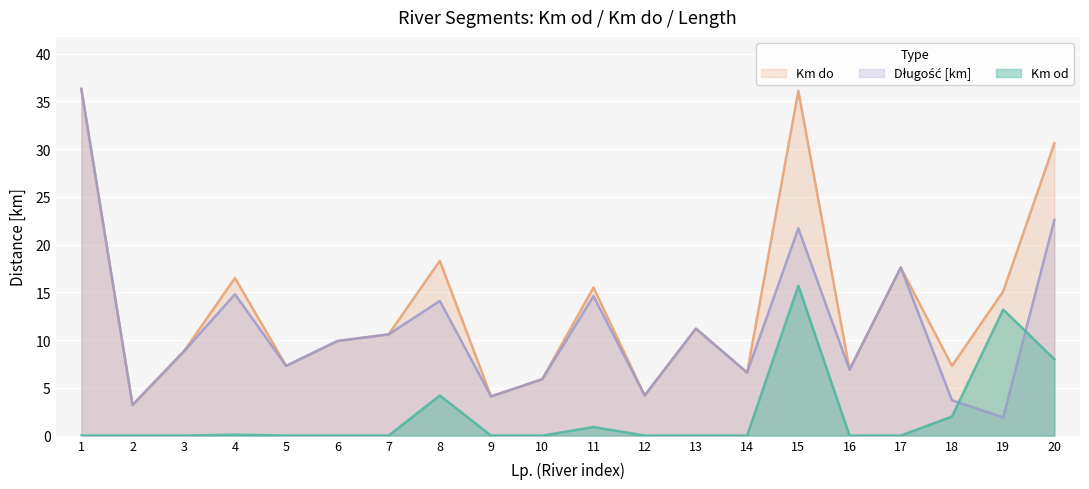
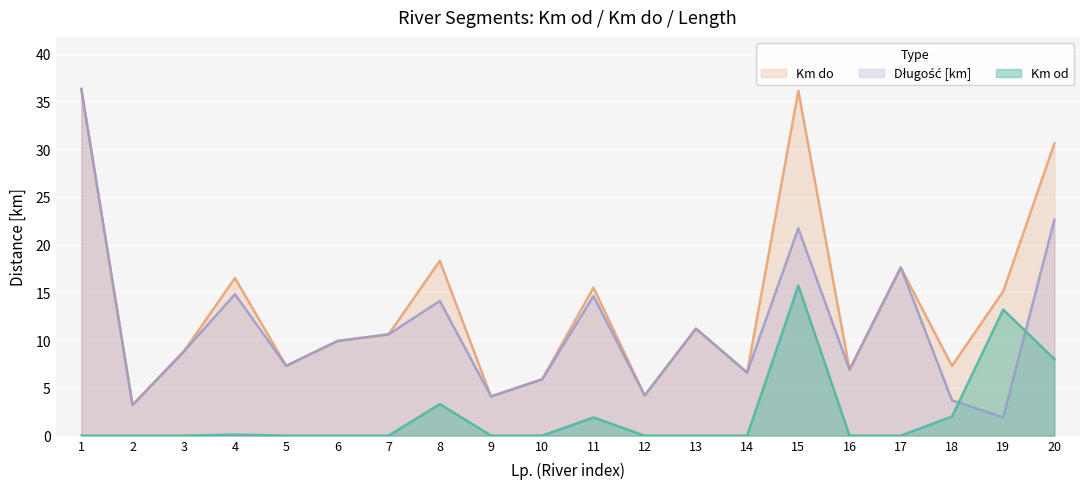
Km od, 8: 4 -> 3
Km od, 11: 1 -> 2
